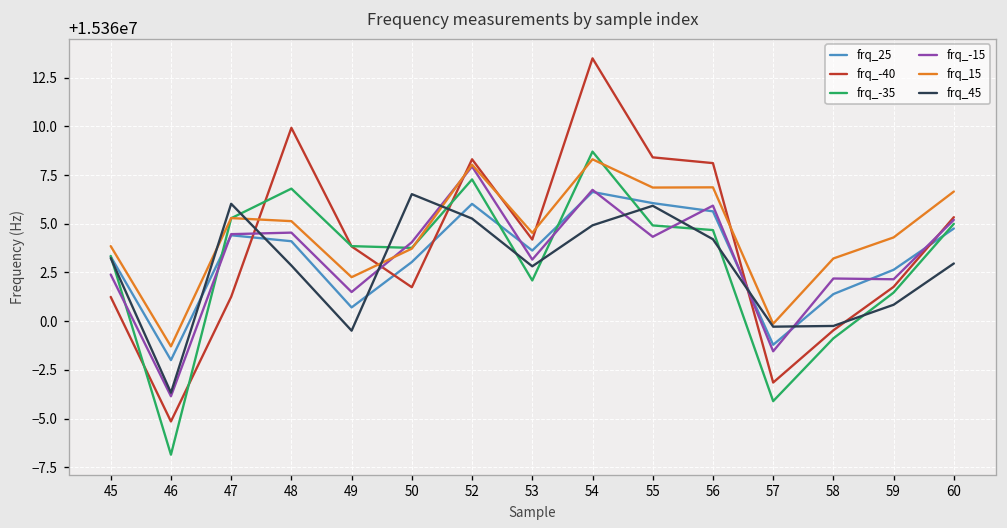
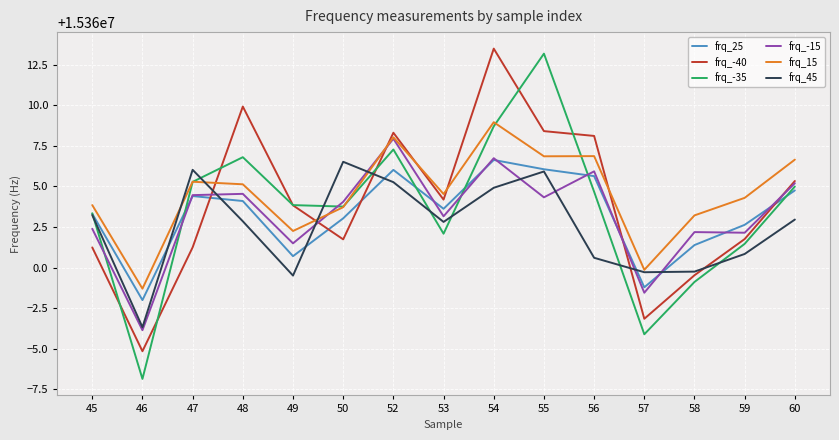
frq_15, 54: 15360008.3 -> 15360009.0
frq_-35, 55: 15360004.9 -> 15360013.2
frq_45, 56: 15360004.2 -> 15360000.6
